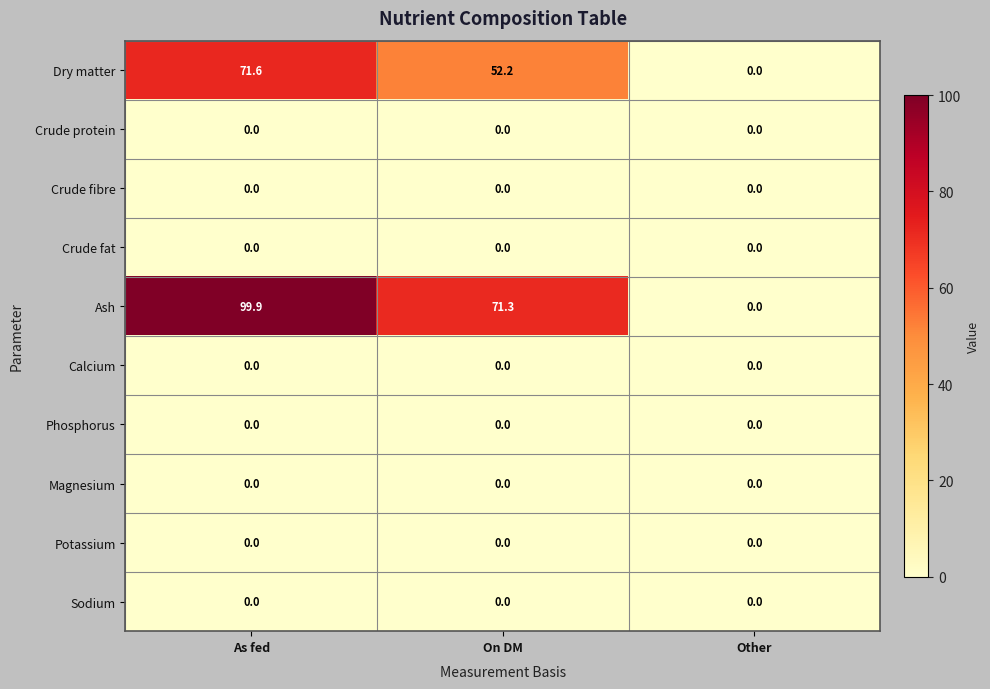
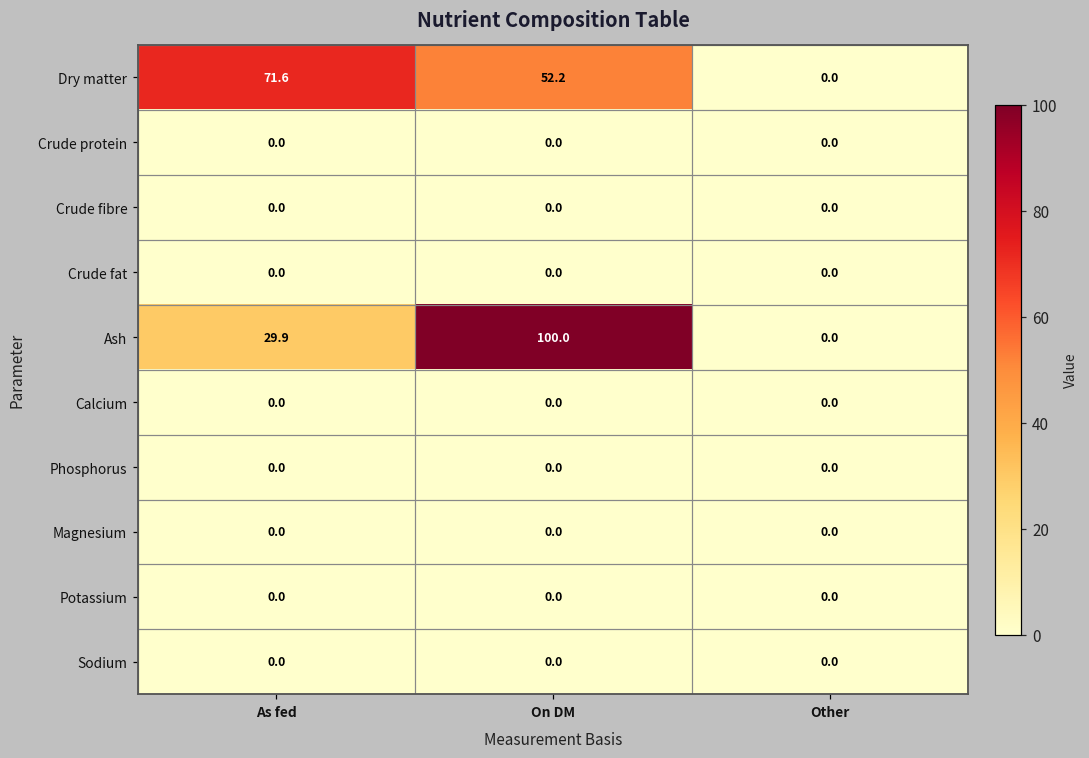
Ash, As fed: 99.9 -> 29.9
Ash, On DM: 71.3 -> 100.0
